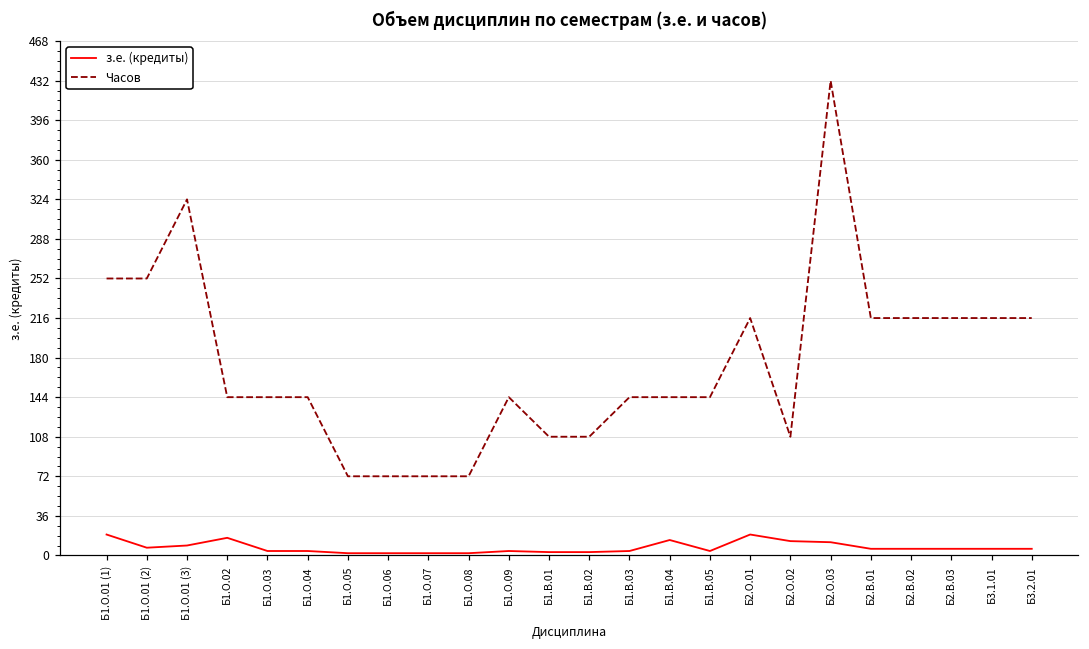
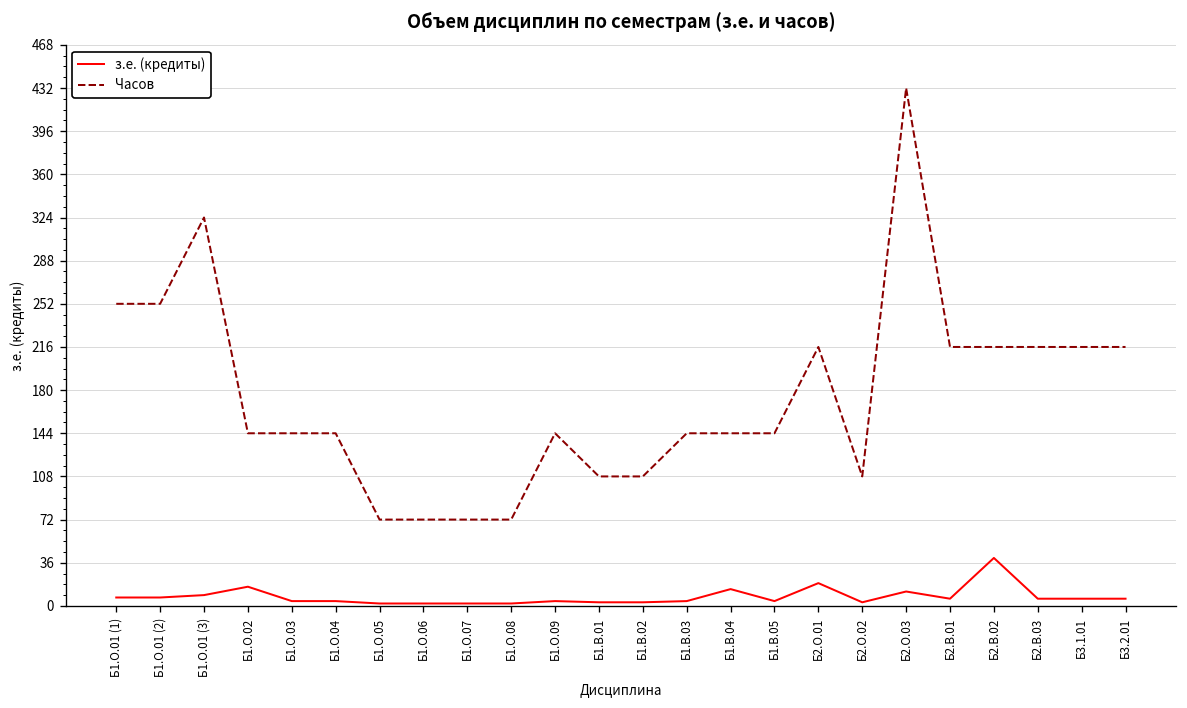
з.е. (кредиты), Б1.О.01 (1): 20 -> 10
з.е. (кредиты), Б2.О.02: 10 -> 0
з.е. (кредиты), Б2.В.02: 10 -> 40
